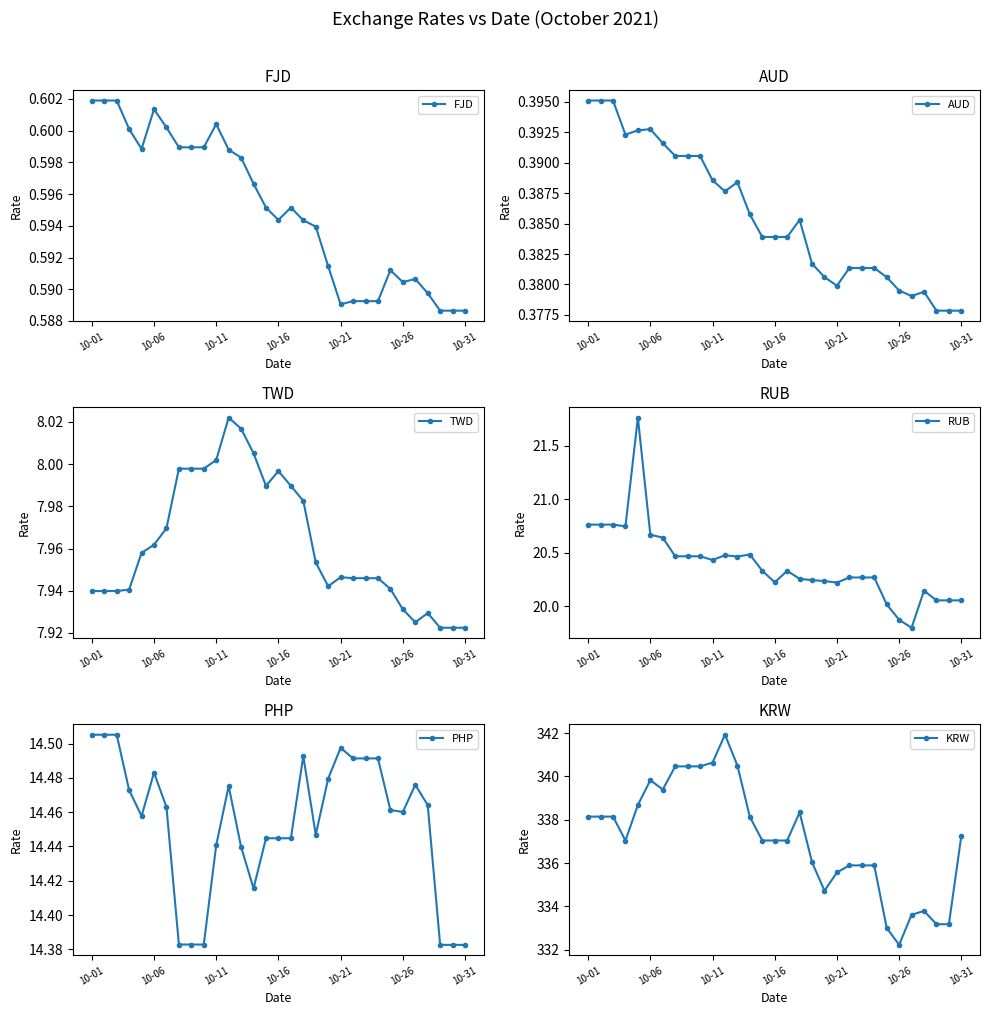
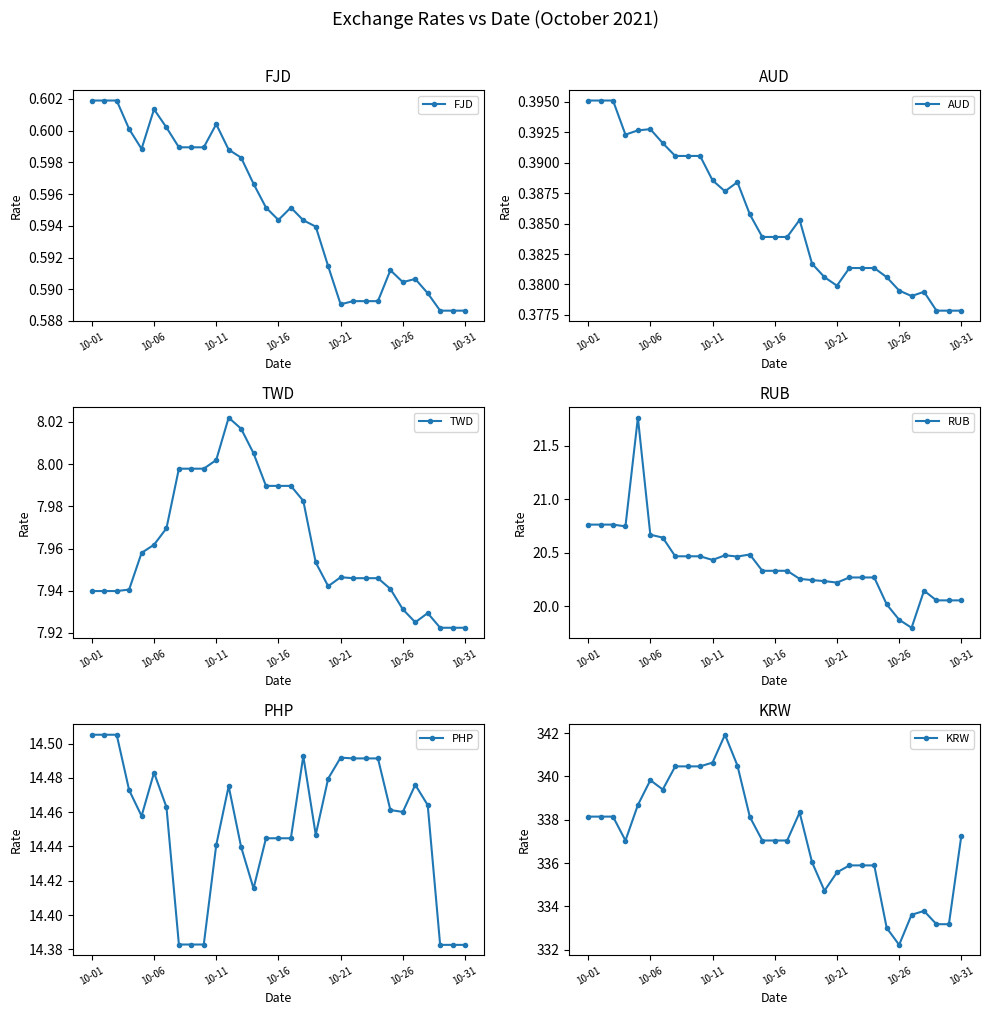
TWD, 10-16: 7.997 -> 7.990
RUB, 10-16: 20.22 -> 20.33
PHP, 10-21: 14.498 -> 14.492
